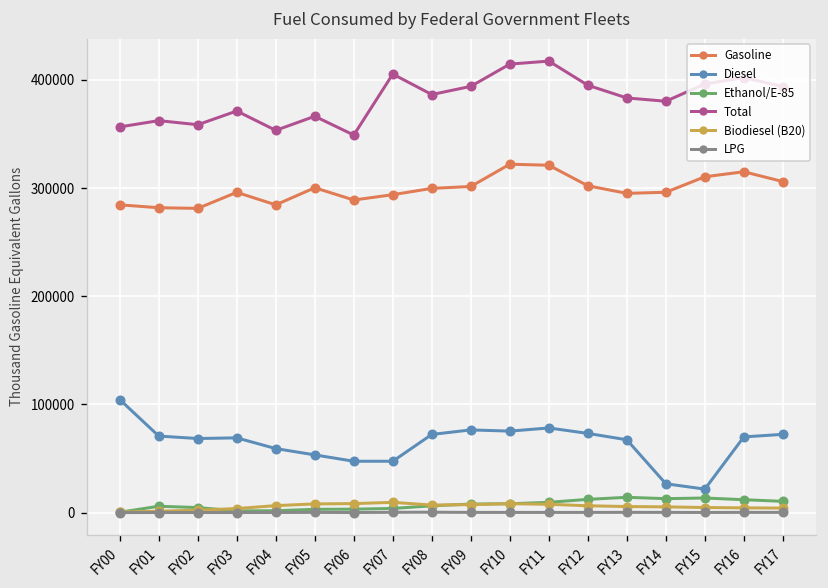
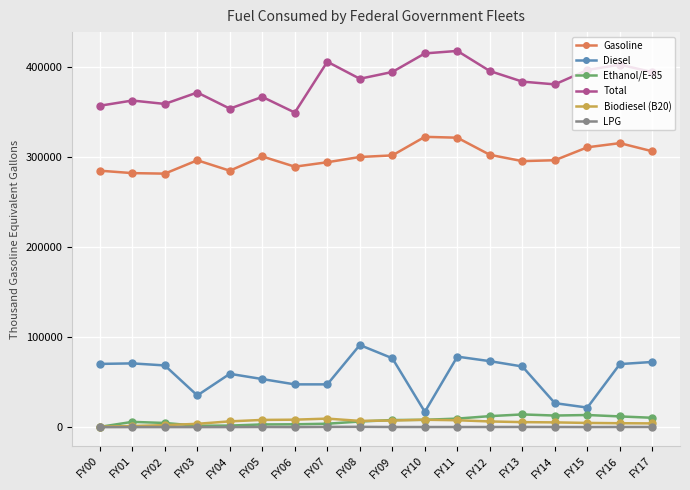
Diesel, FY00: 100000 -> 70000
Diesel, FY03: 70000 -> 40000
Diesel, FY08: 70000 -> 90000
Diesel, FY10: 80000 -> 20000
